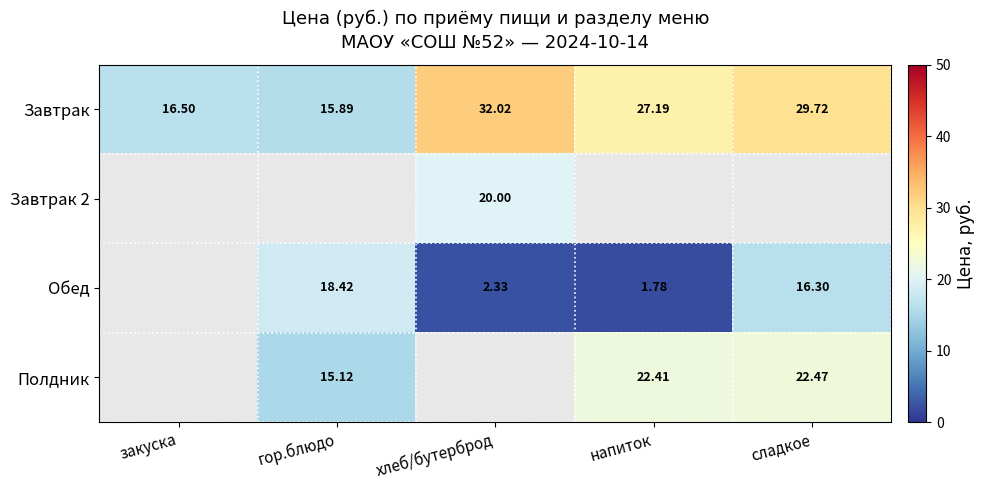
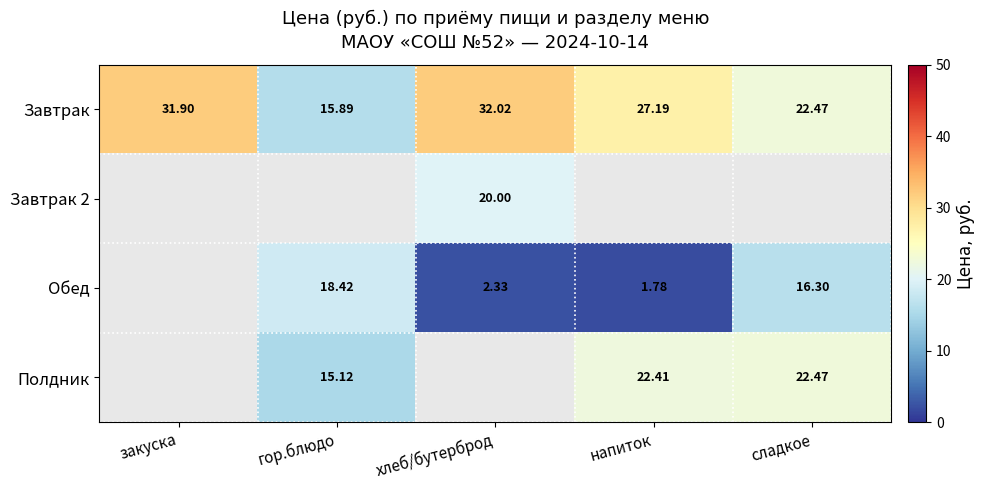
Завтрак, закуска: 16.50 -> 31.90
Завтрак, сладкое: 29.72 -> 22.47
